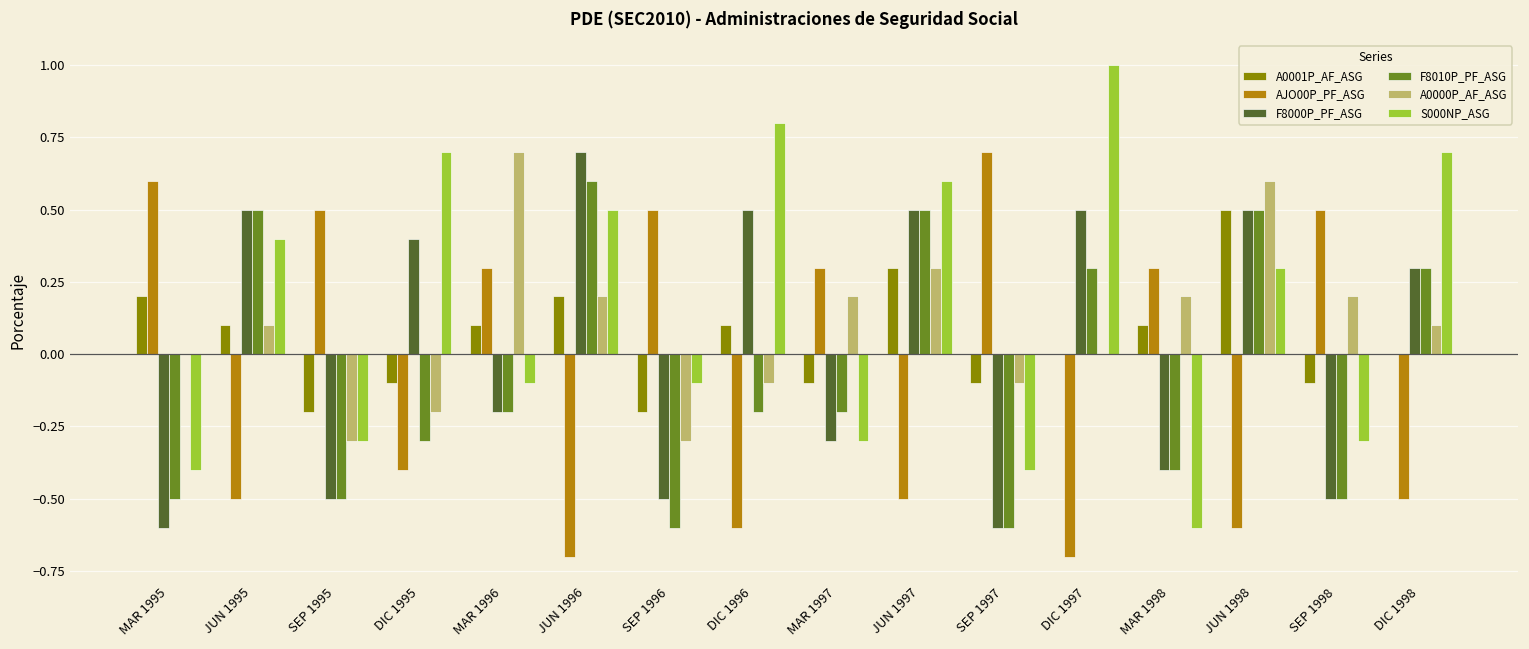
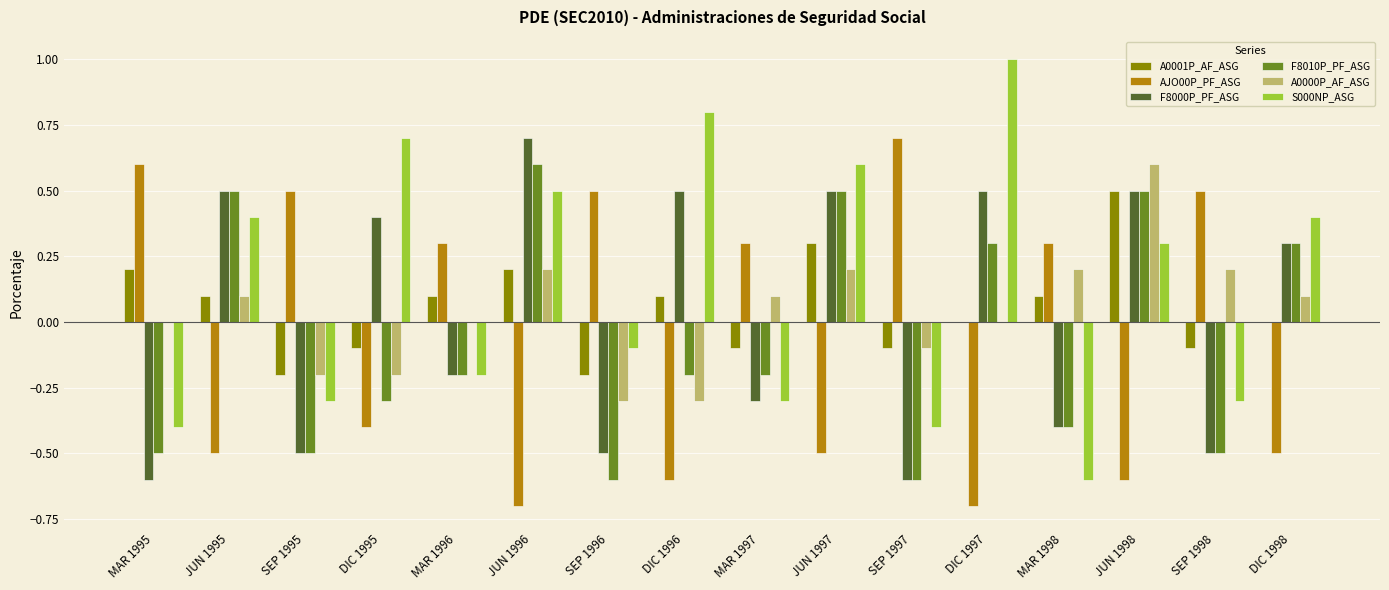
A0000P_AF_ASG, SEP 1995: -0.3 -> -0.2
A0000P_AF_ASG, MAR 1996: 0.7 -> 0.0
S000NP_ASG, MAR 1996: -0.1 -> -0.2
A0000P_AF_ASG, DIC 1996: -0.1 -> -0.3
A0000P_AF_ASG, MAR 1997: 0.2 -> 0.1
A0000P_AF_ASG, JUN 1997: 0.3 -> 0.2
S000NP_ASG, DIC 1998: 0.7 -> 0.4
